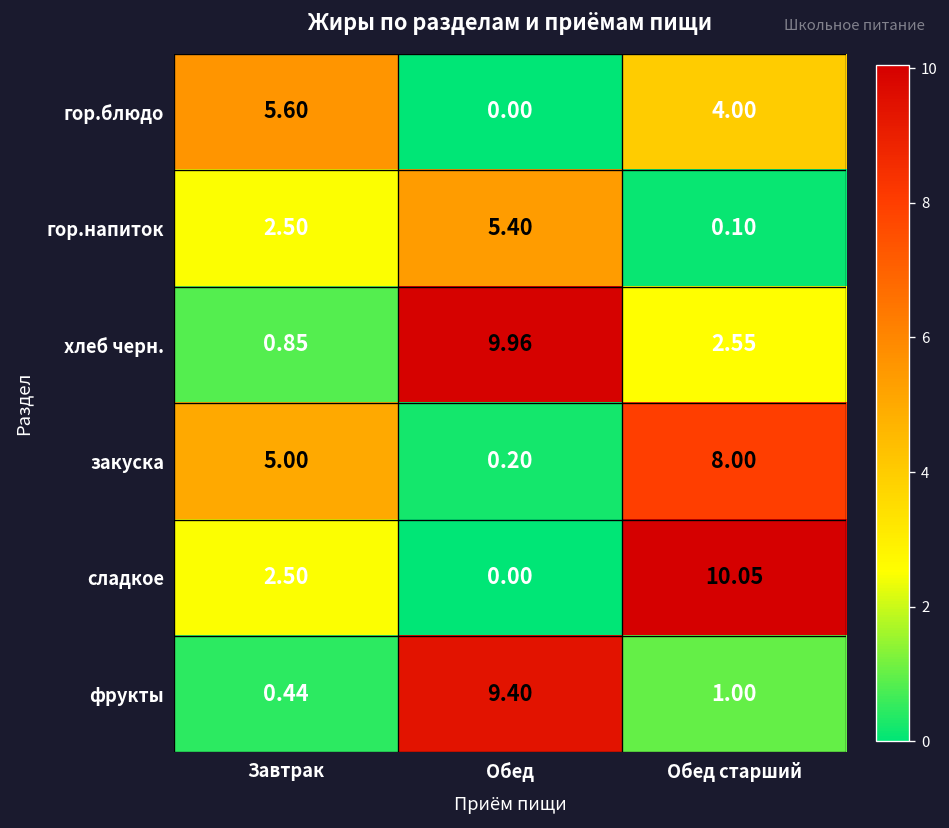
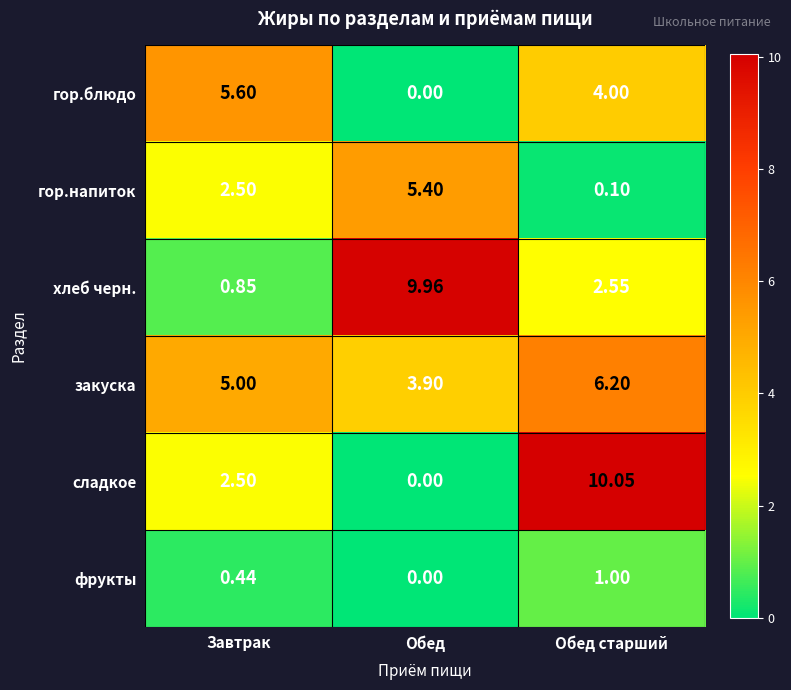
закуска, Обед: 0.20 -> 3.90
закуска, Обед старший: 8.00 -> 6.20
фрукты, Обед: 9.40 -> 0.00
